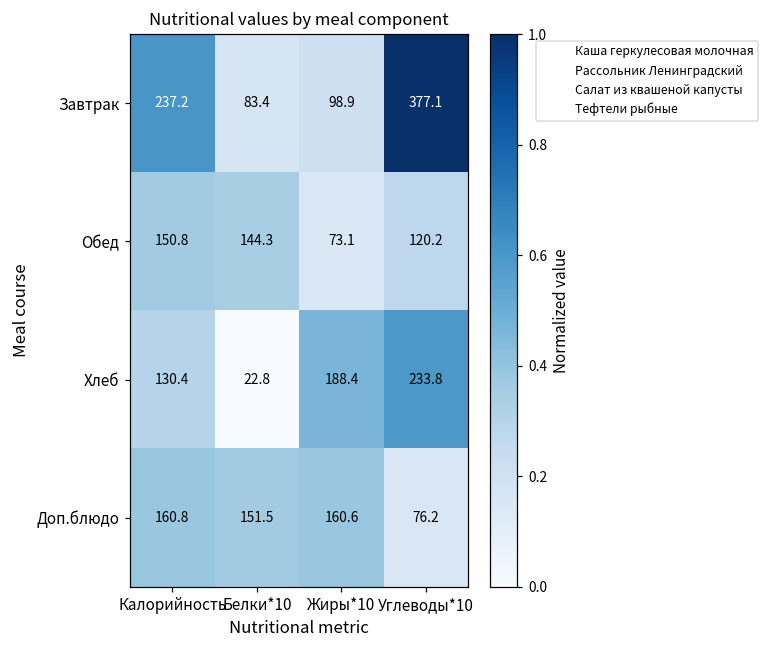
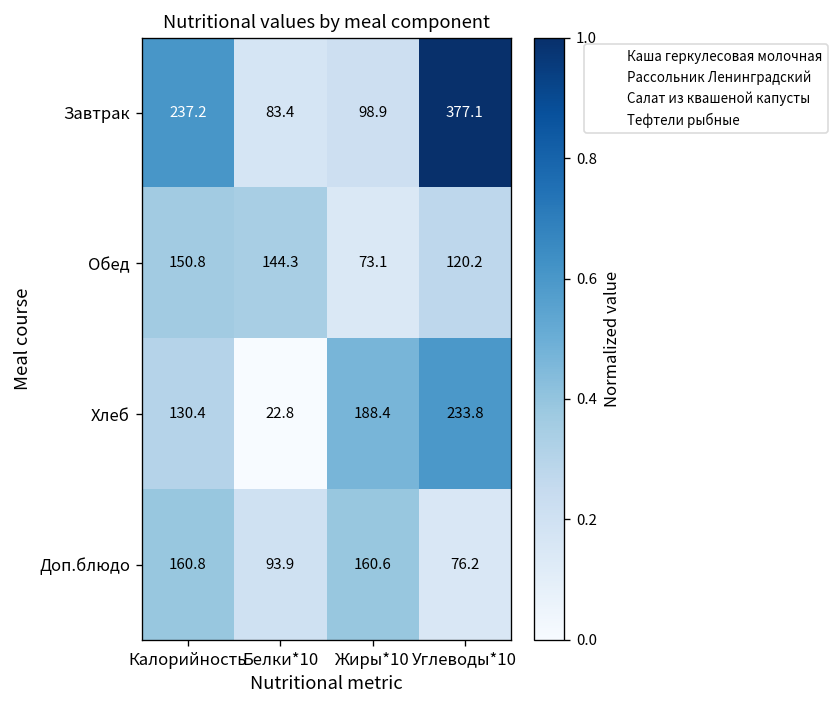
Доп.блюдо, Белки*10: 151.5 -> 93.9
